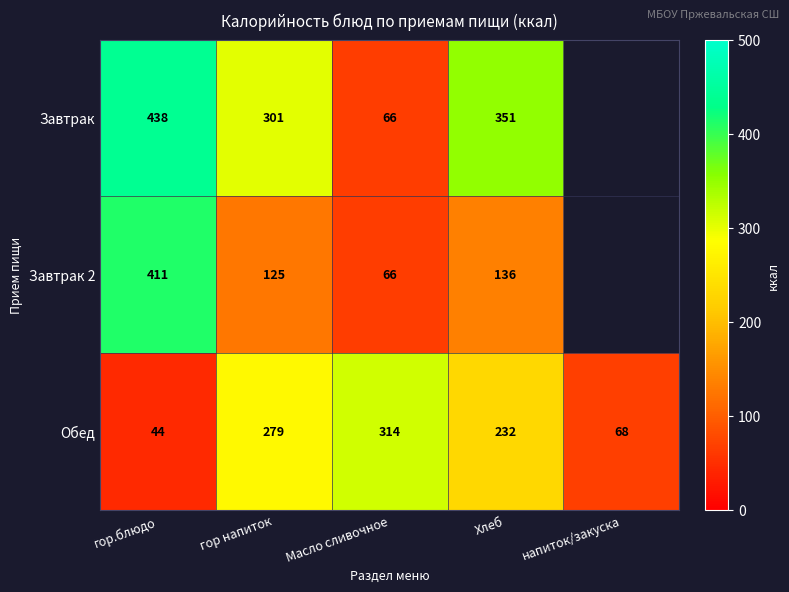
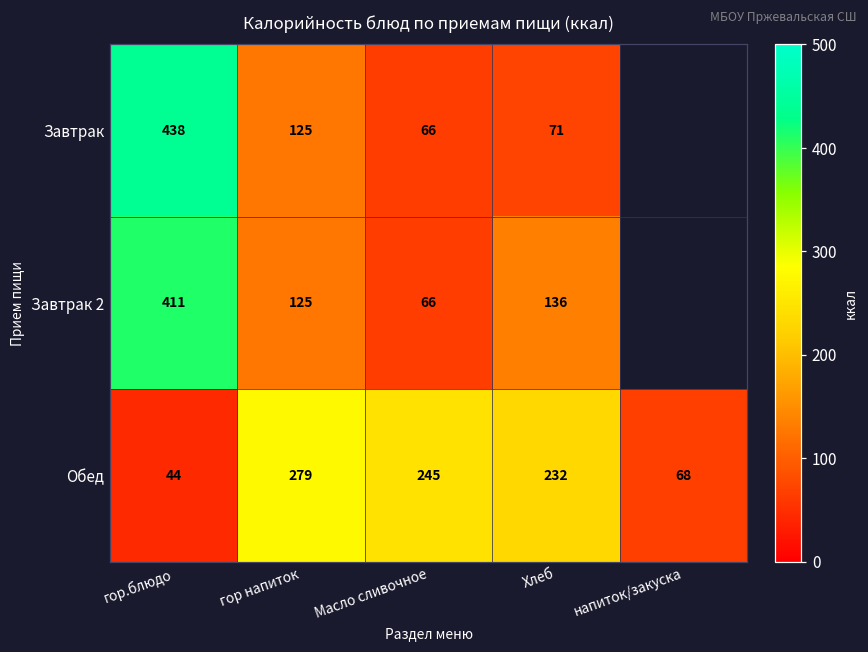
Завтрак, гор напиток: 301 -> 125
Завтрак, Хлеб: 351 -> 71
Обед, Масло сливочное: 314 -> 245
